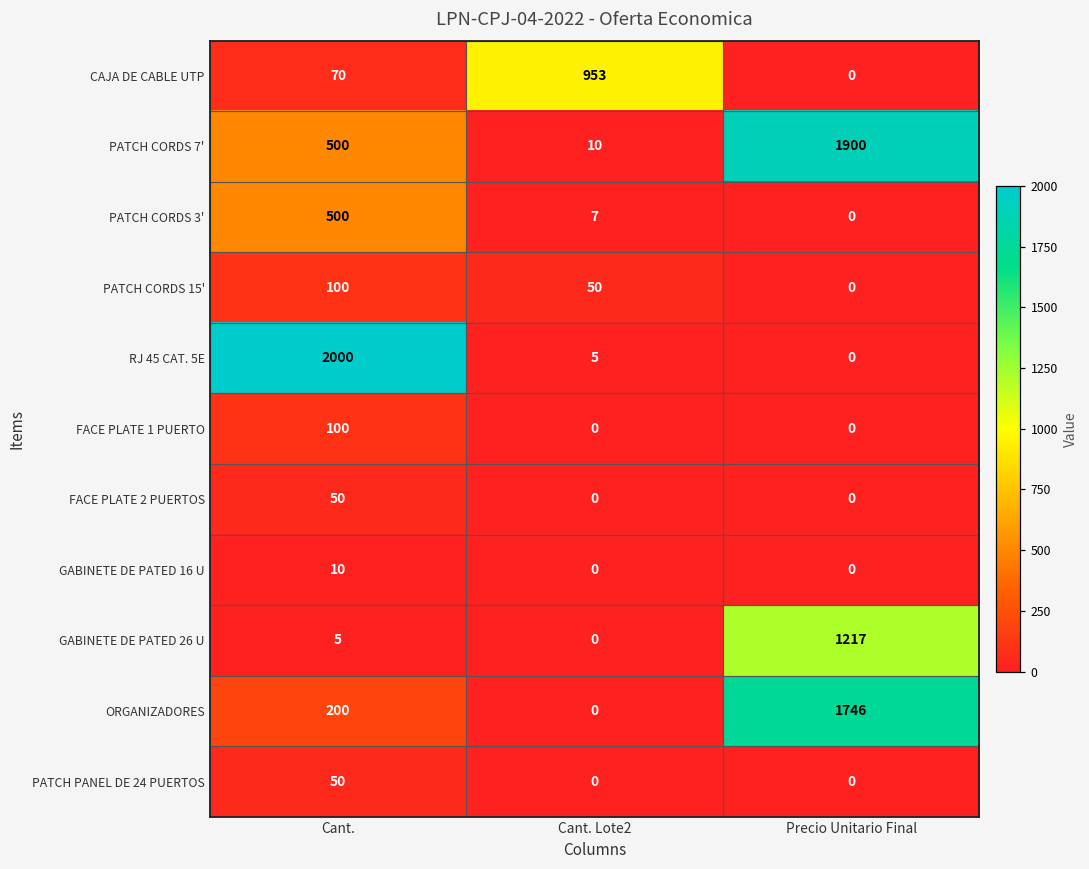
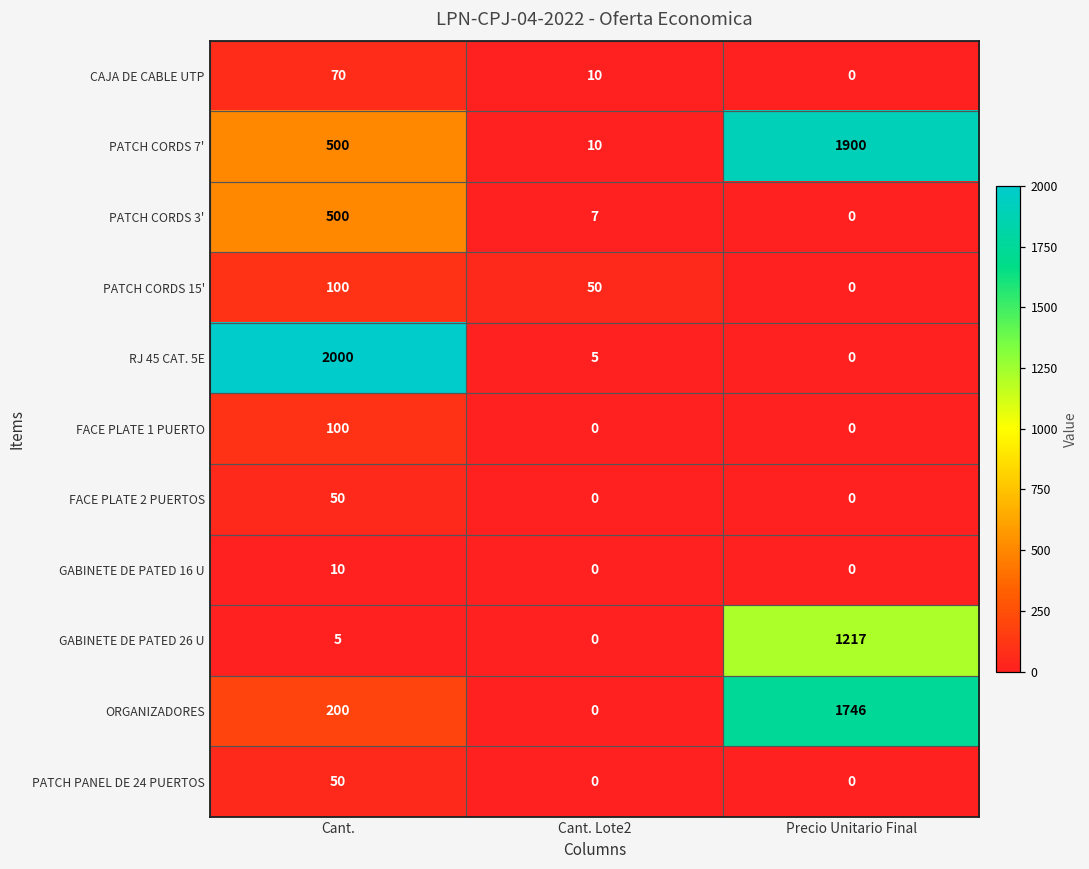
CAJA DE CABLE UTP, Cant. Lote2: 953 -> 10
